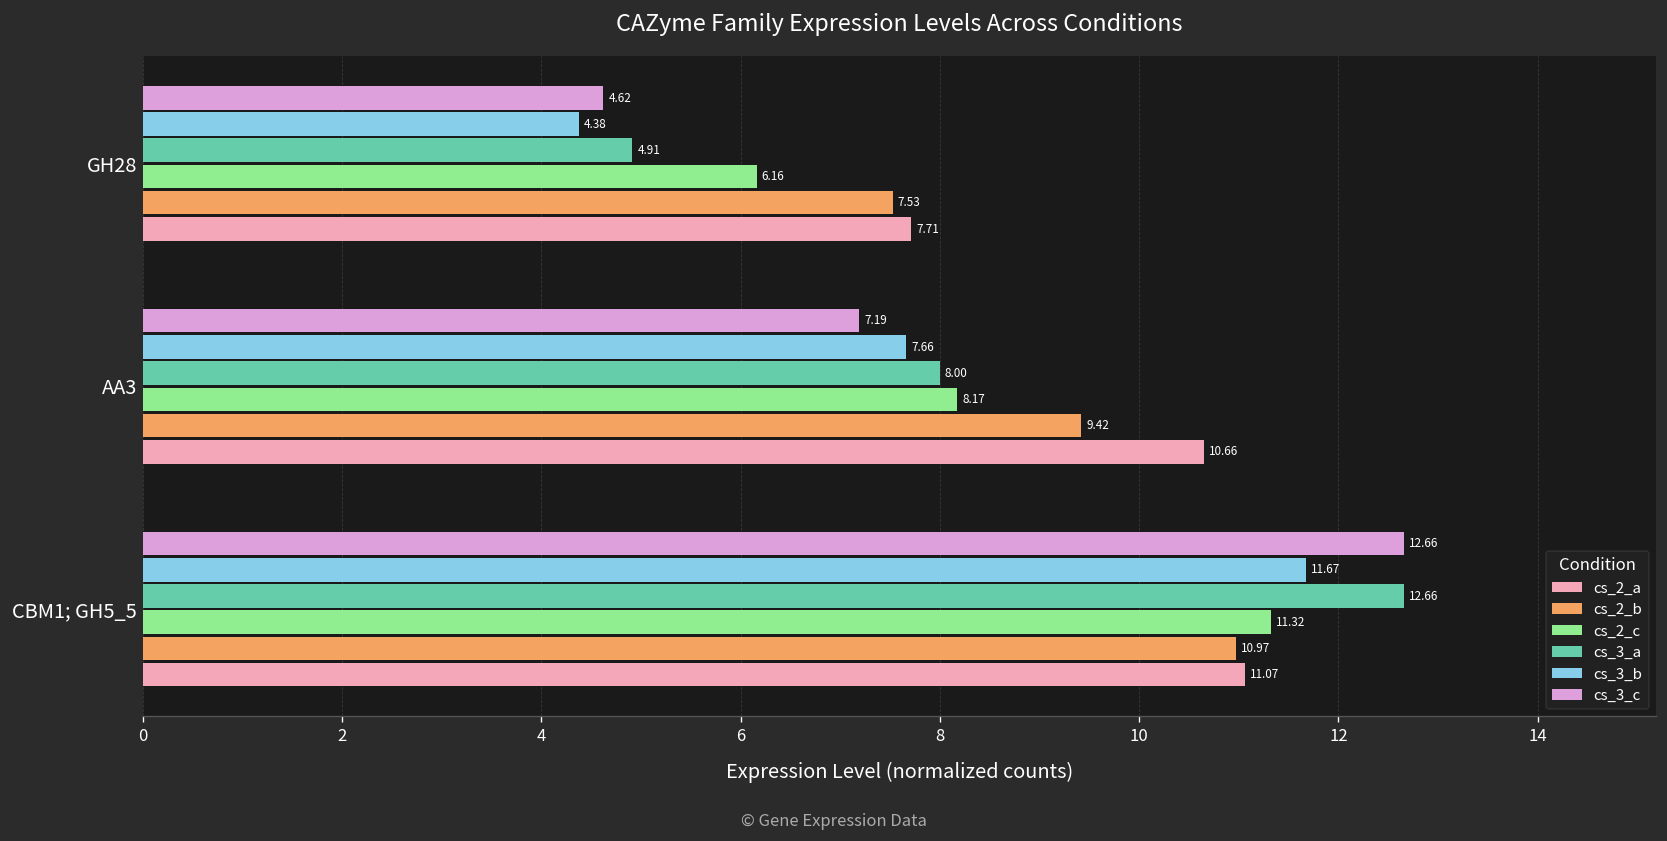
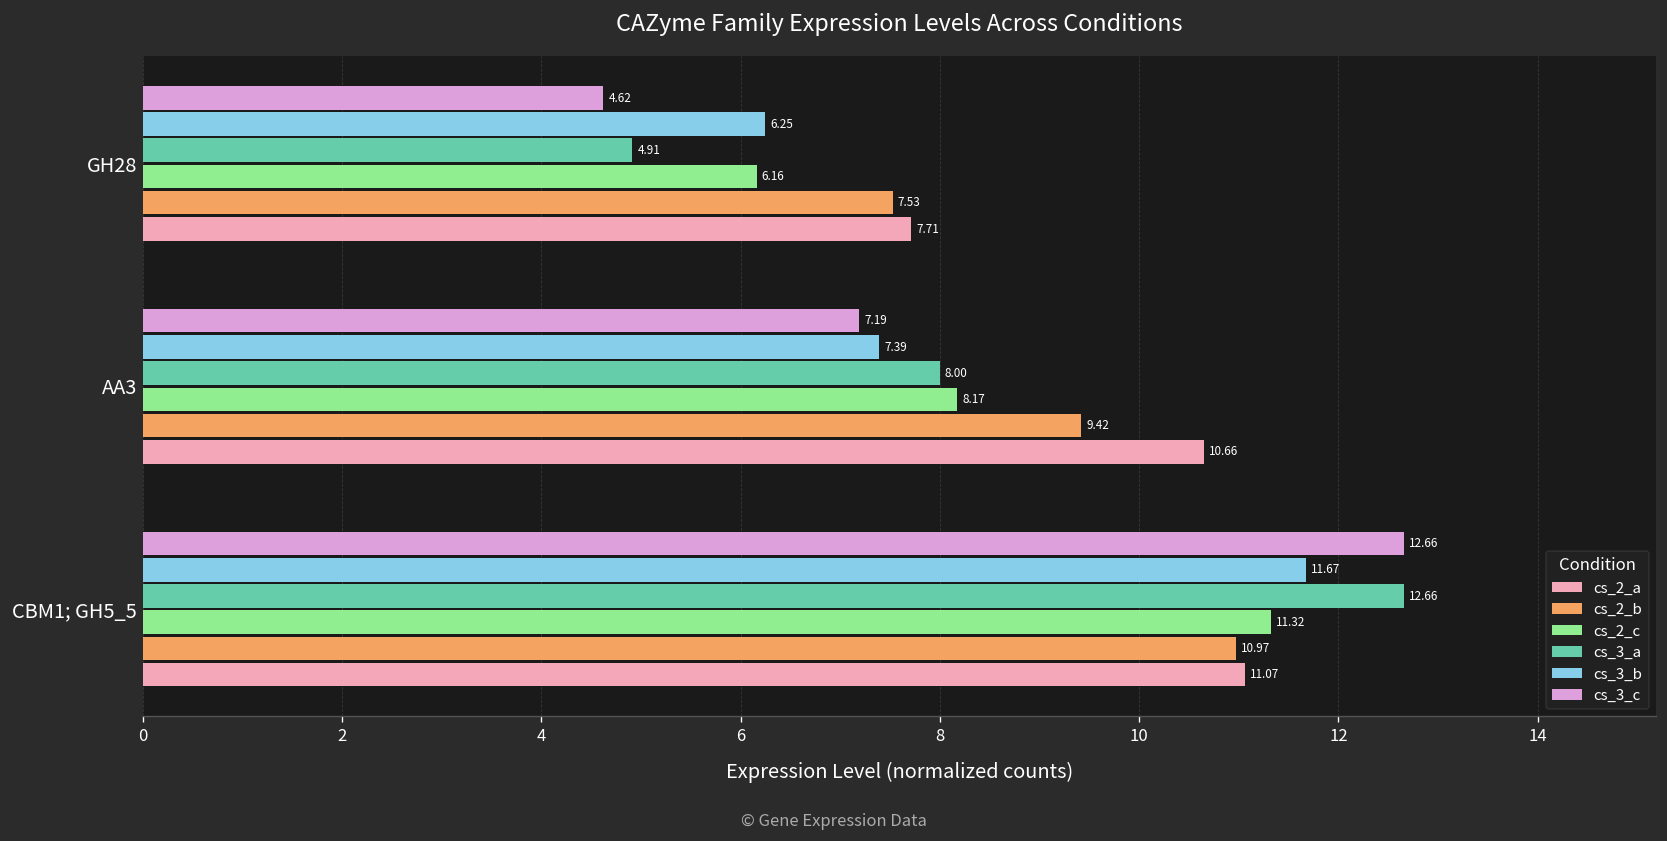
cs_3_b, GH28: 4.38 -> 6.25
cs_3_b, AA3: 7.66 -> 7.39
